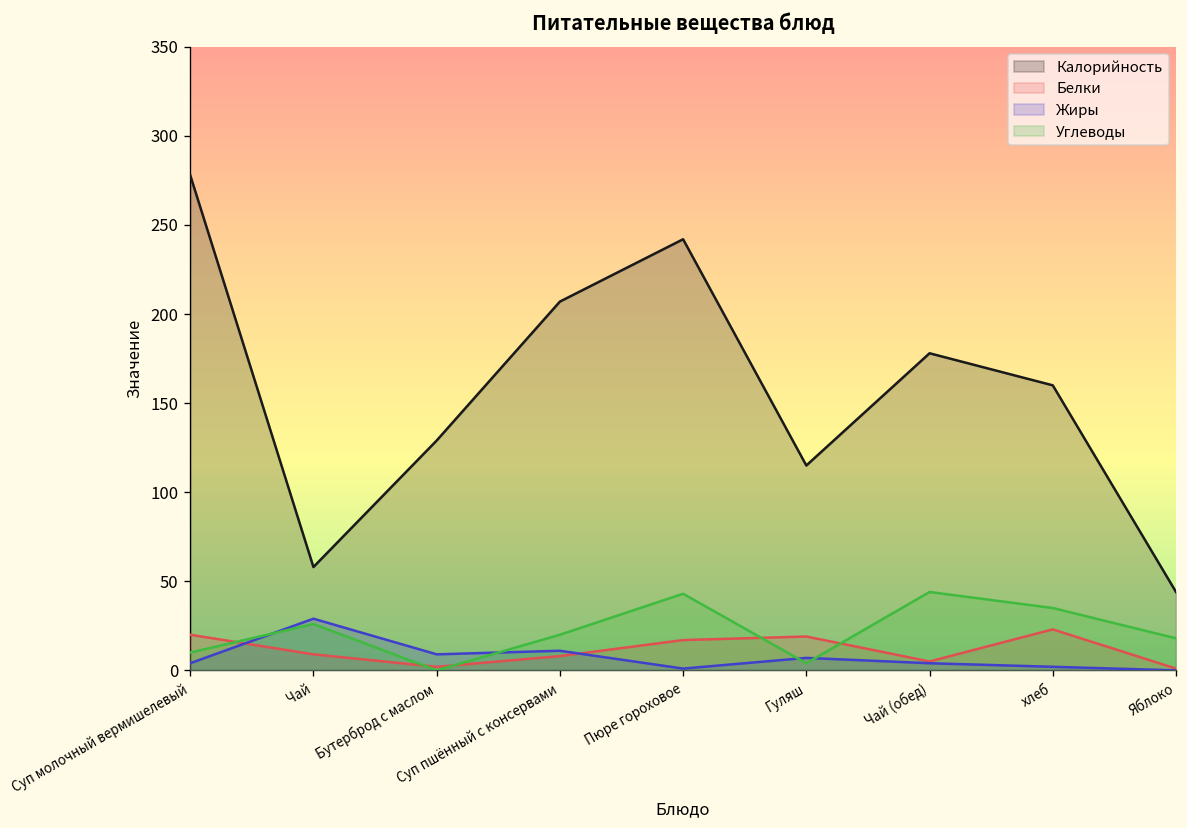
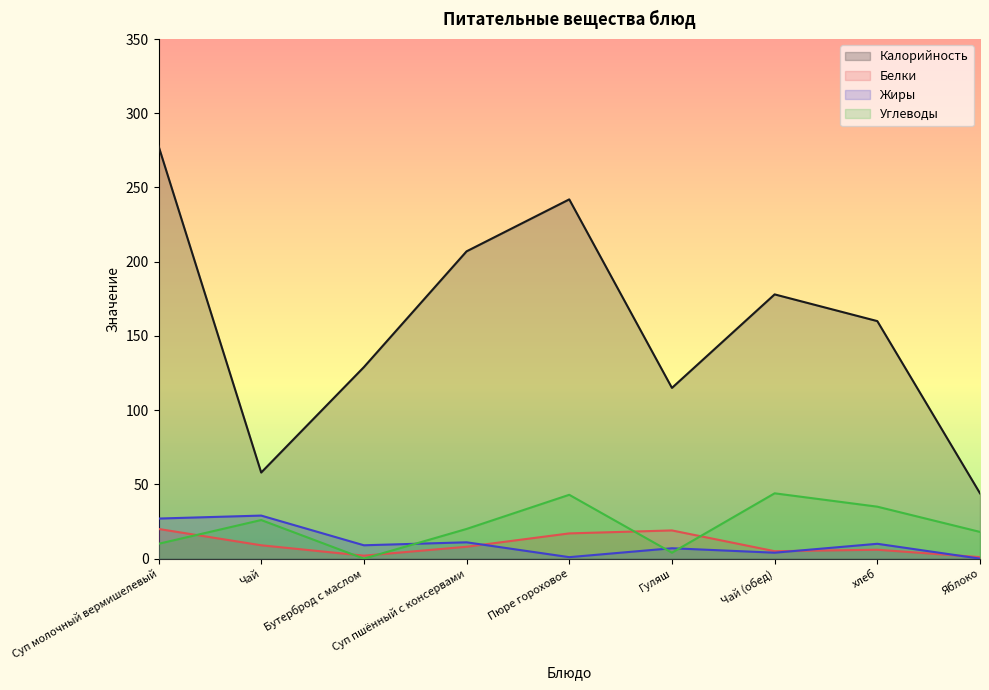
Жиры, Суп молочный вермишелевый: 4 -> 27
Белки, хлеб: 23 -> 6
Жиры, хлеб: 2 -> 10
